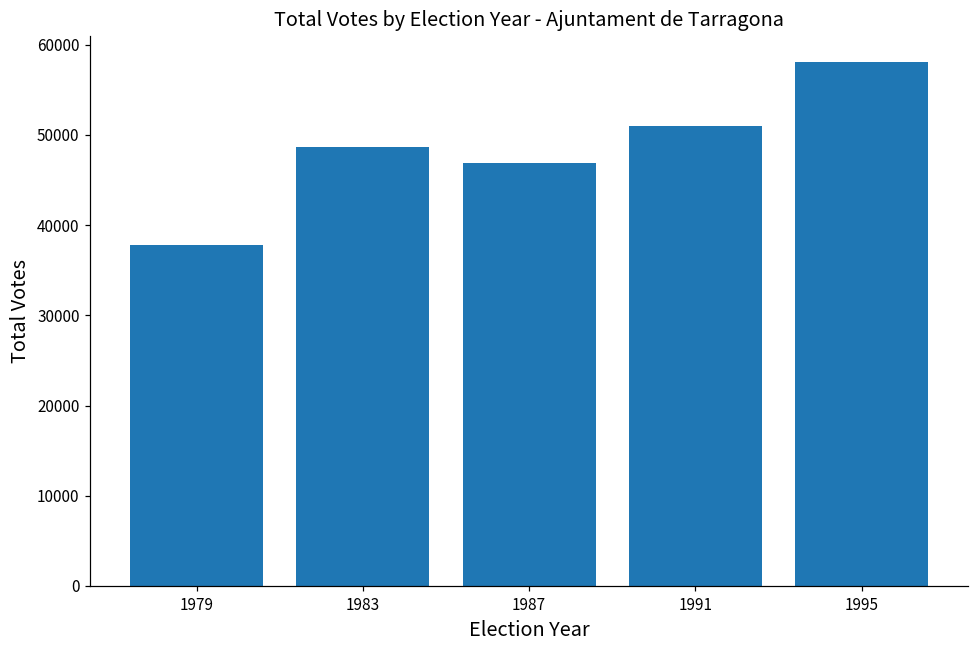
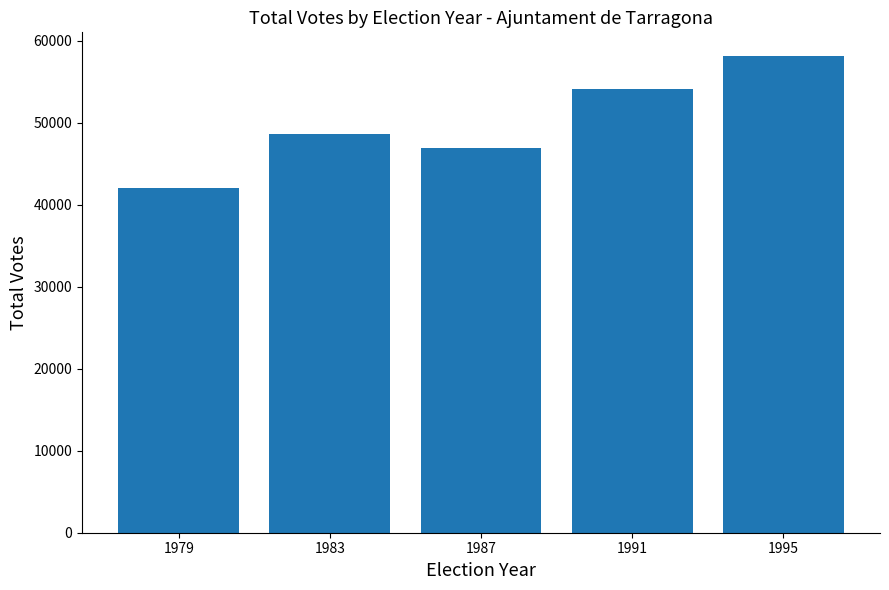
1979: 38000 -> 42000
1991: 51000 -> 54000
